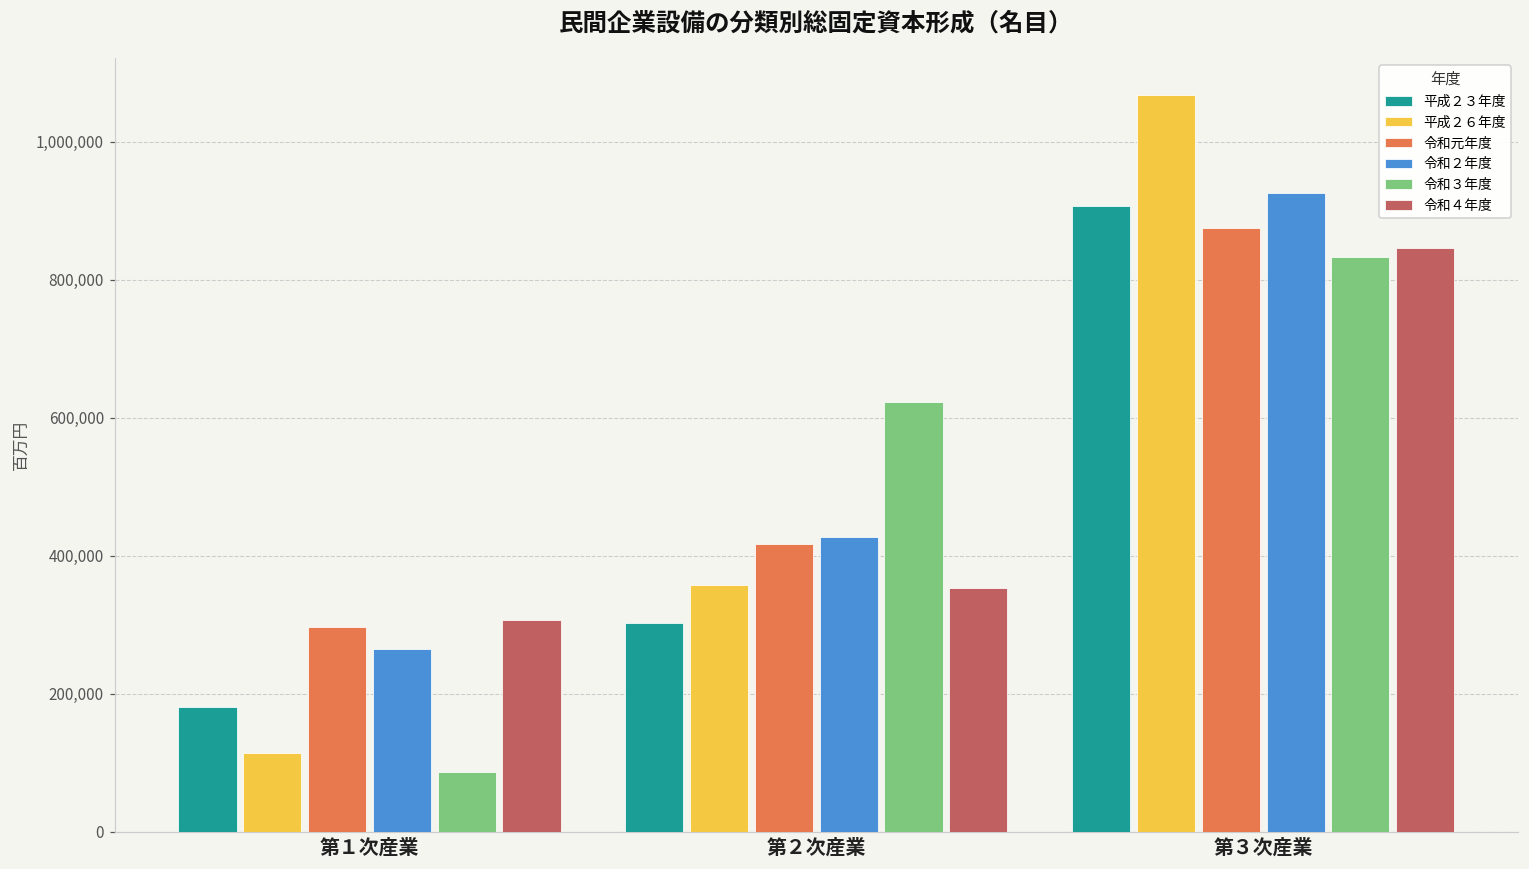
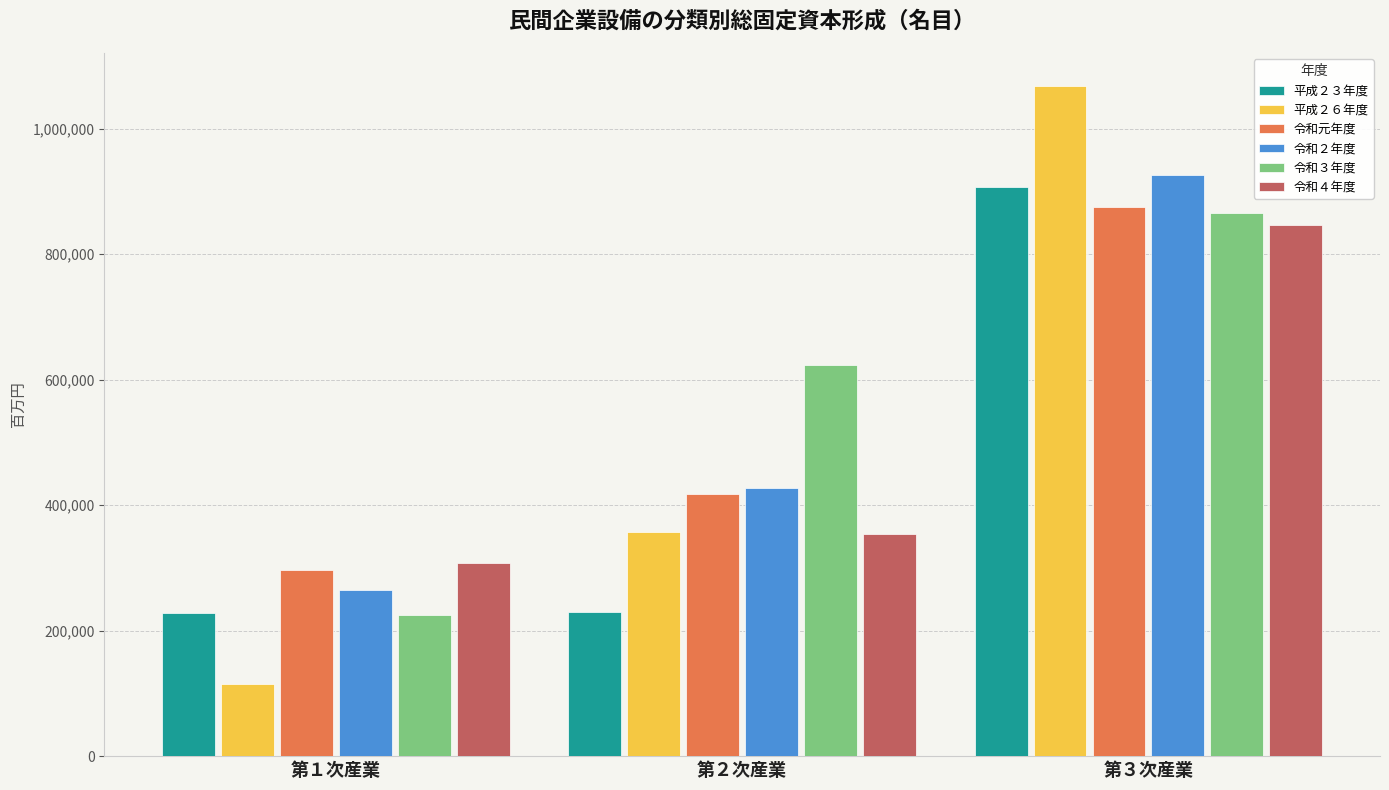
平成２３年度, 第１次産業: 180,000 -> 230,000
令和３年度, 第１次産業: 90,000 -> 220,000
平成２３年度, 第２次産業: 300,000 -> 230,000
令和３年度, 第３次産業: 830,000 -> 870,000
